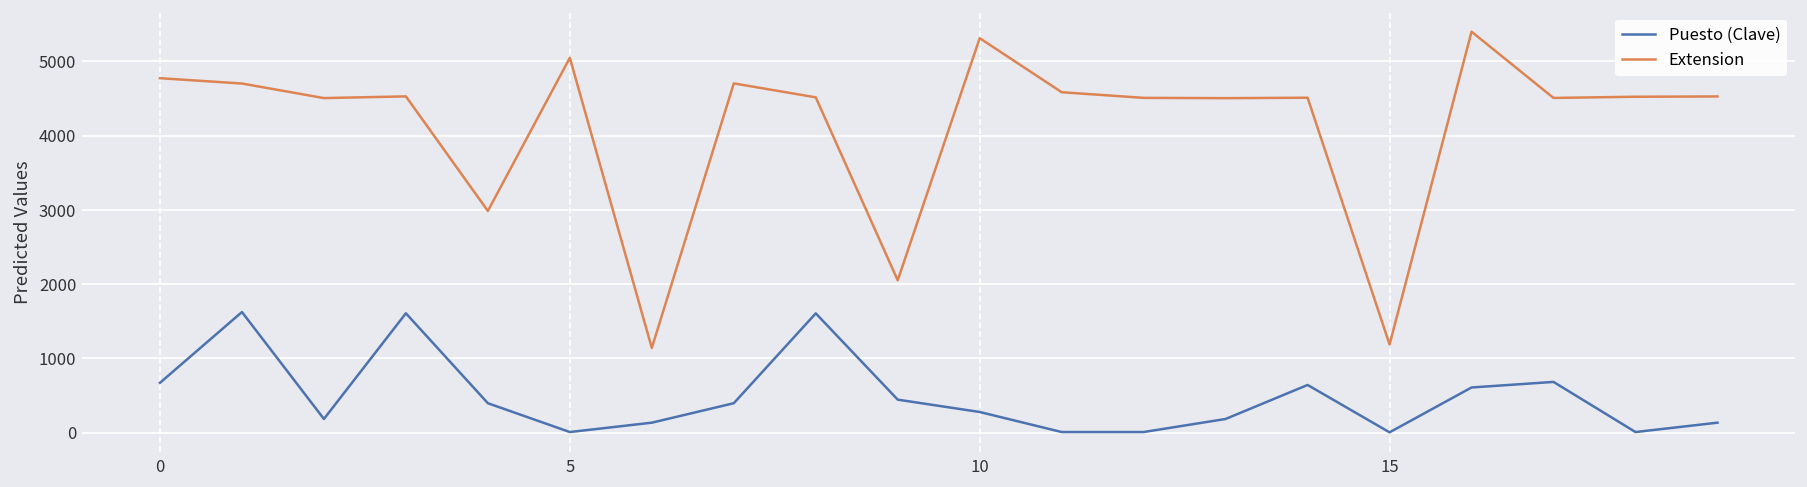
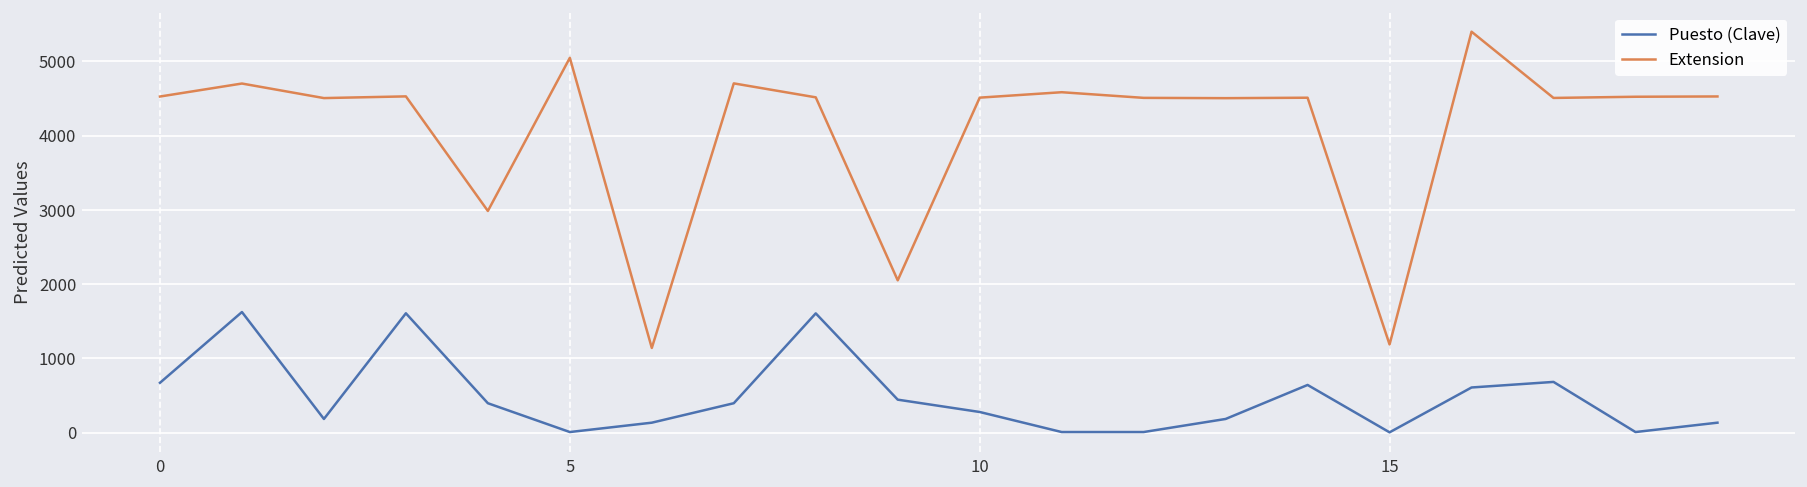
Extension, 0: 4800 -> 4500
Extension, 10: 5300 -> 4500
